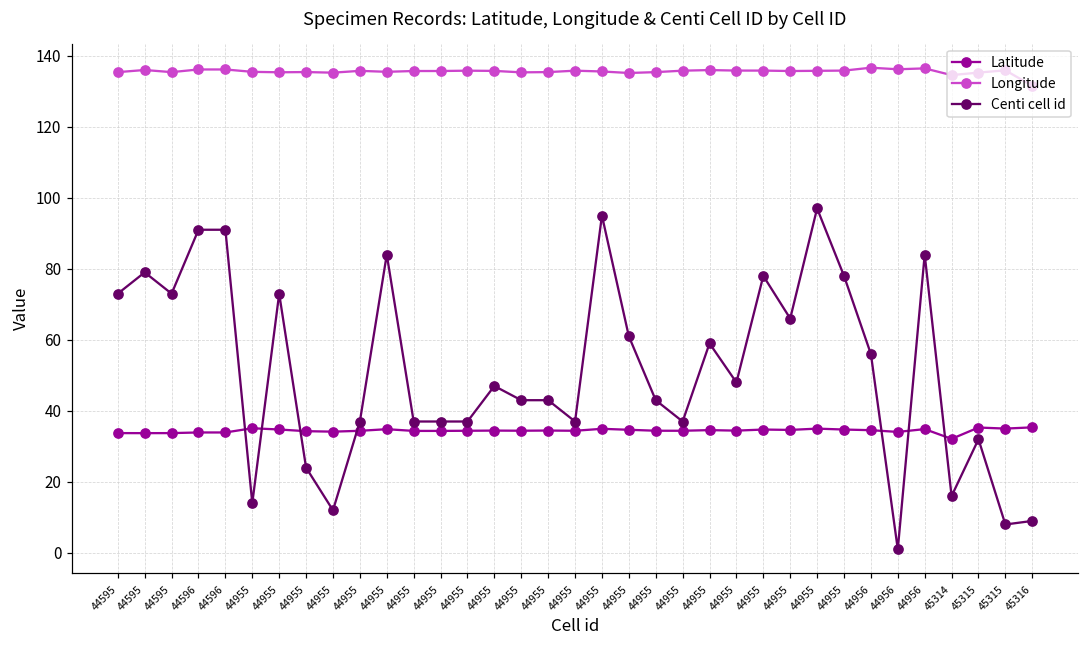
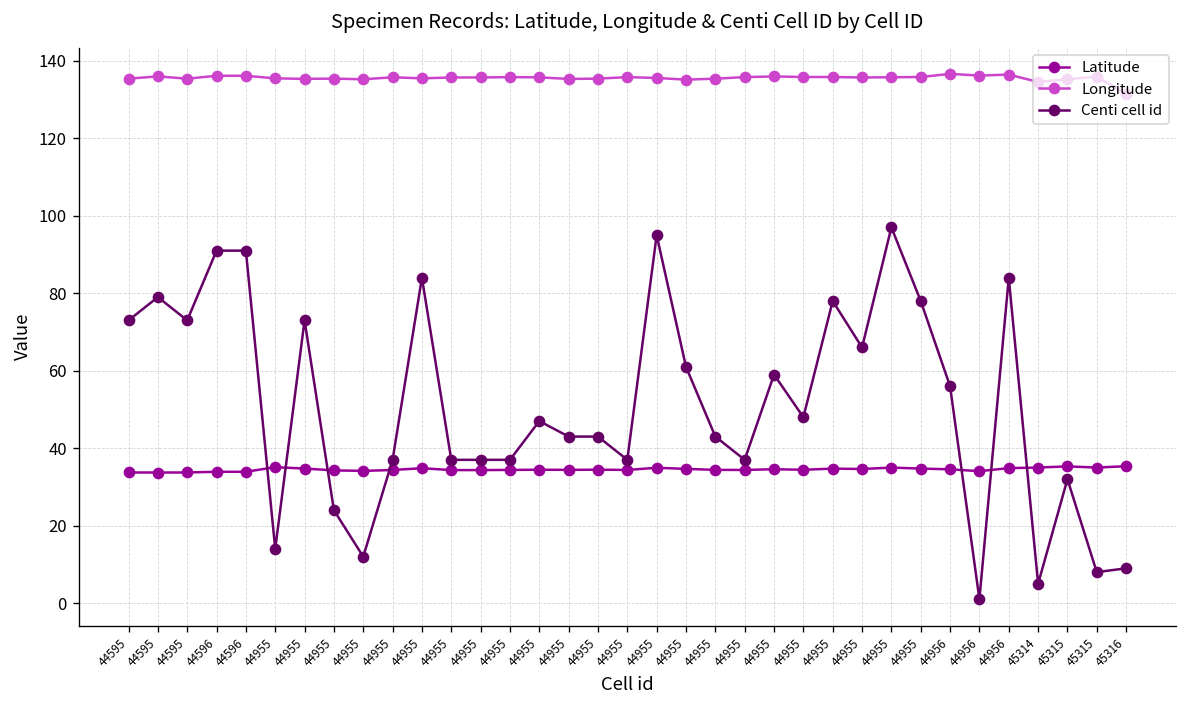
Latitude, 45314: 32 -> 35
Centi cell id, 45314: 16 -> 5
